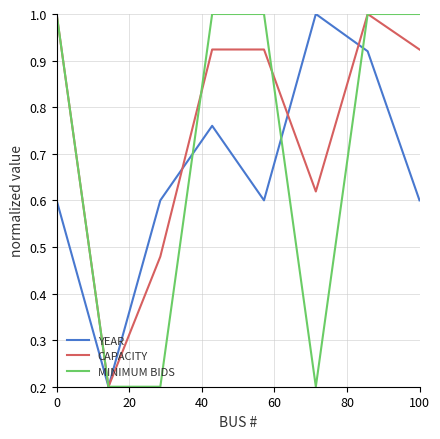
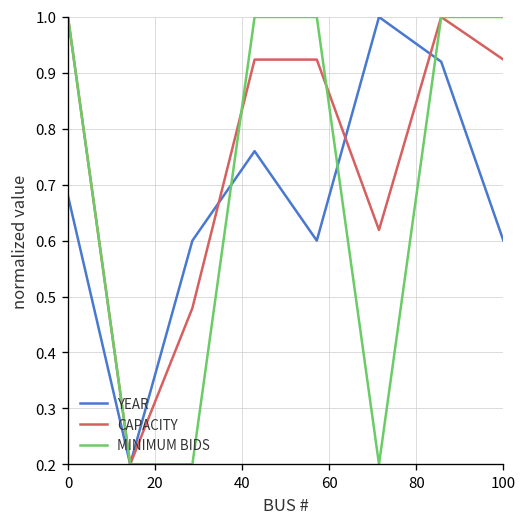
YEAR, 0: 0.60 -> 0.68
